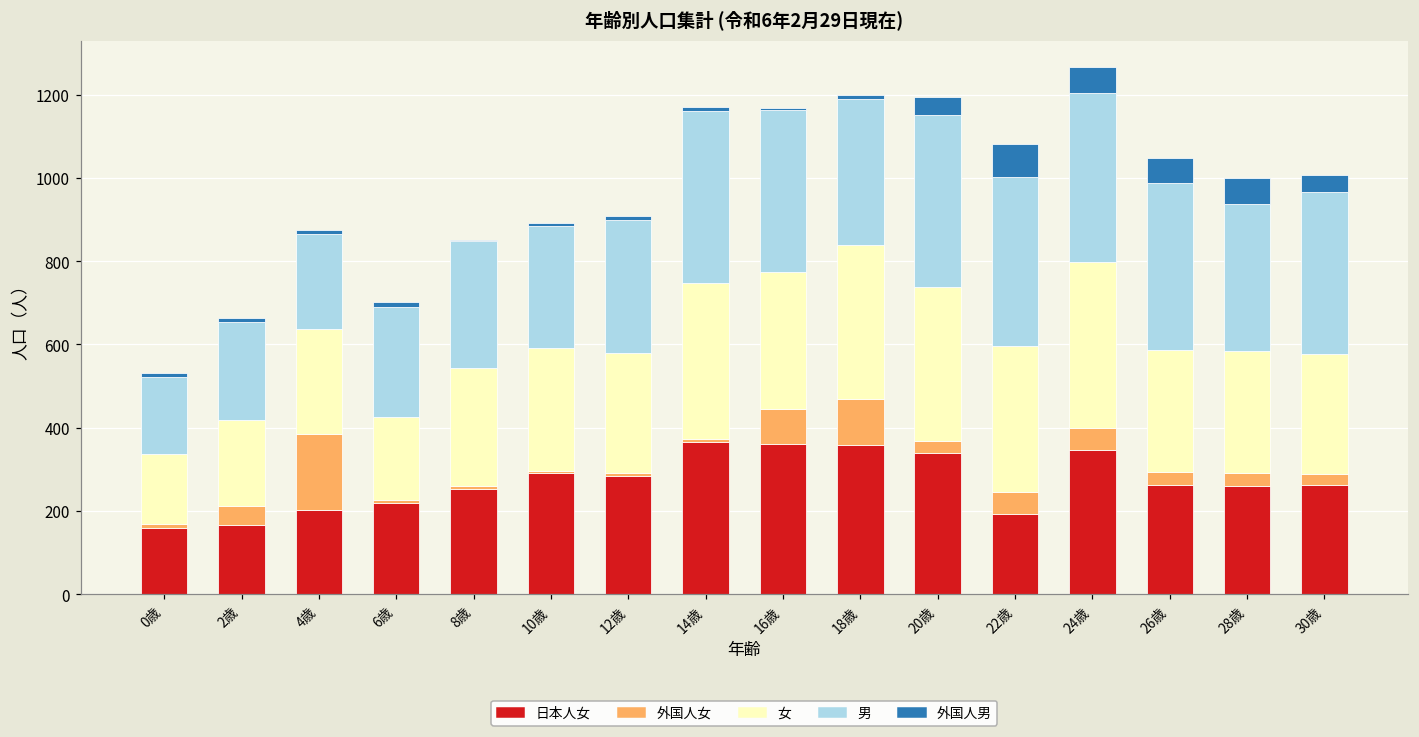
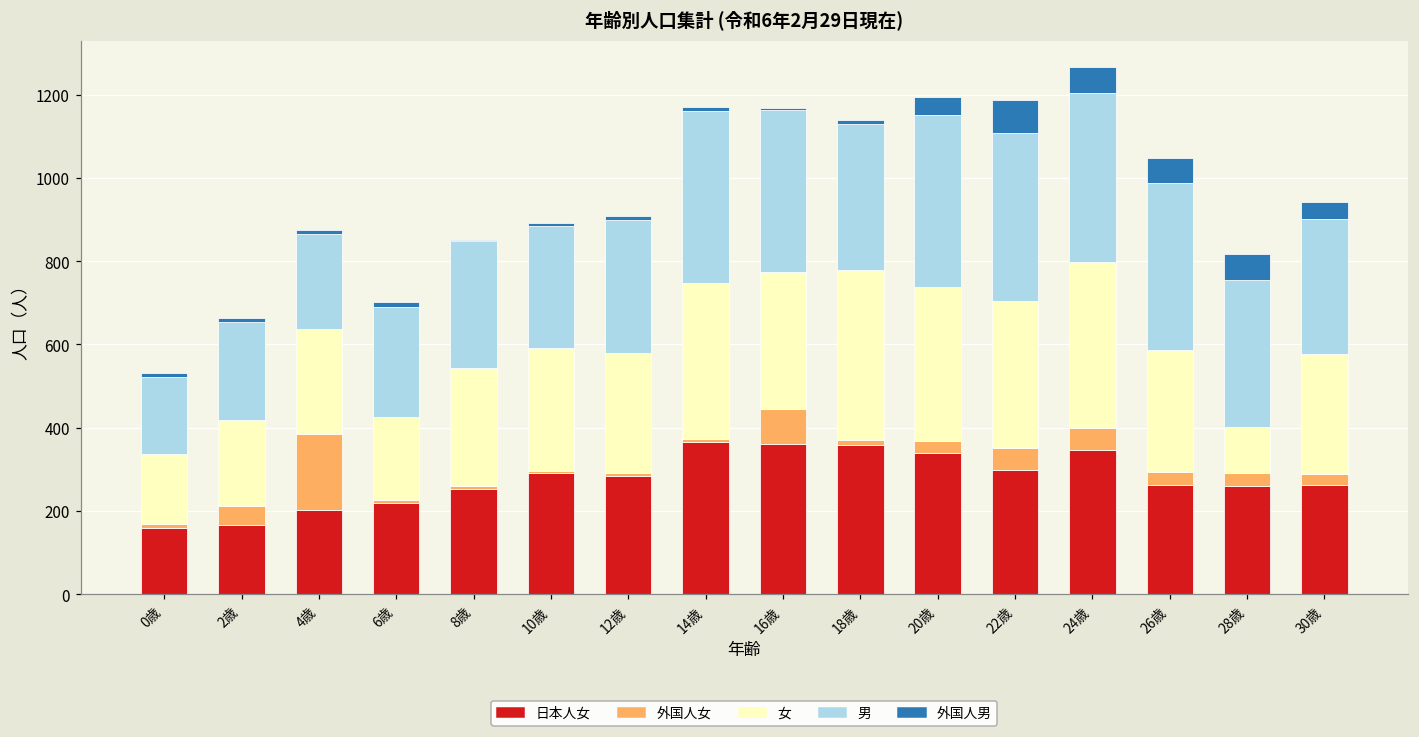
外国人女, 18歳: 110 -> 10
女, 18歳: 370 -> 410
日本人女, 22歳: 190 -> 300
女, 28歳: 290 -> 110
男, 30歳: 390 -> 330
